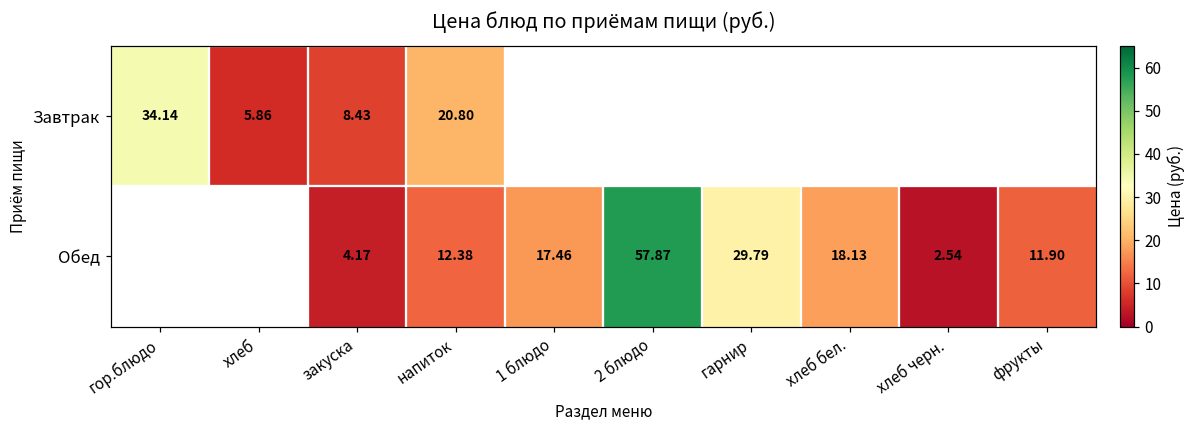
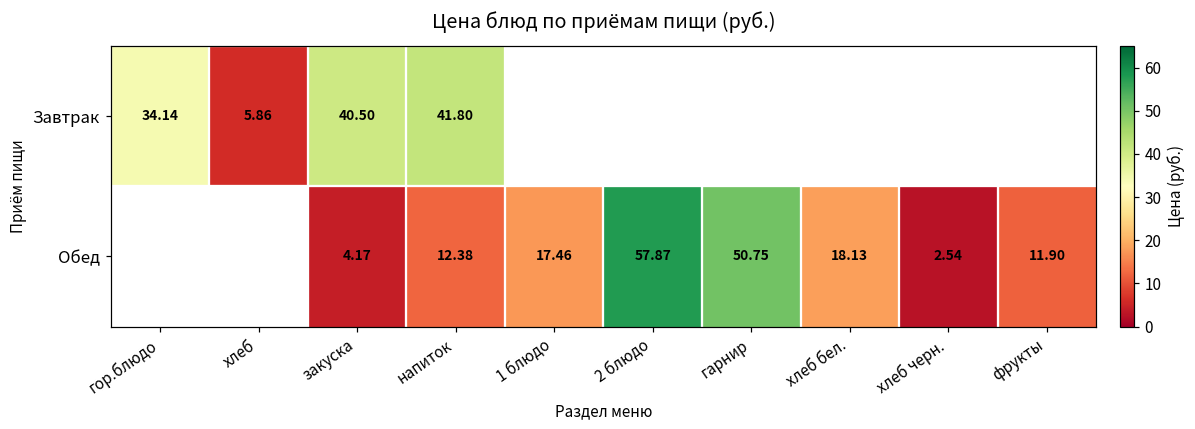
Завтрак, закуска: 8.43 -> 40.50
Завтрак, напиток: 20.80 -> 41.80
Обед, гарнир: 29.79 -> 50.75
